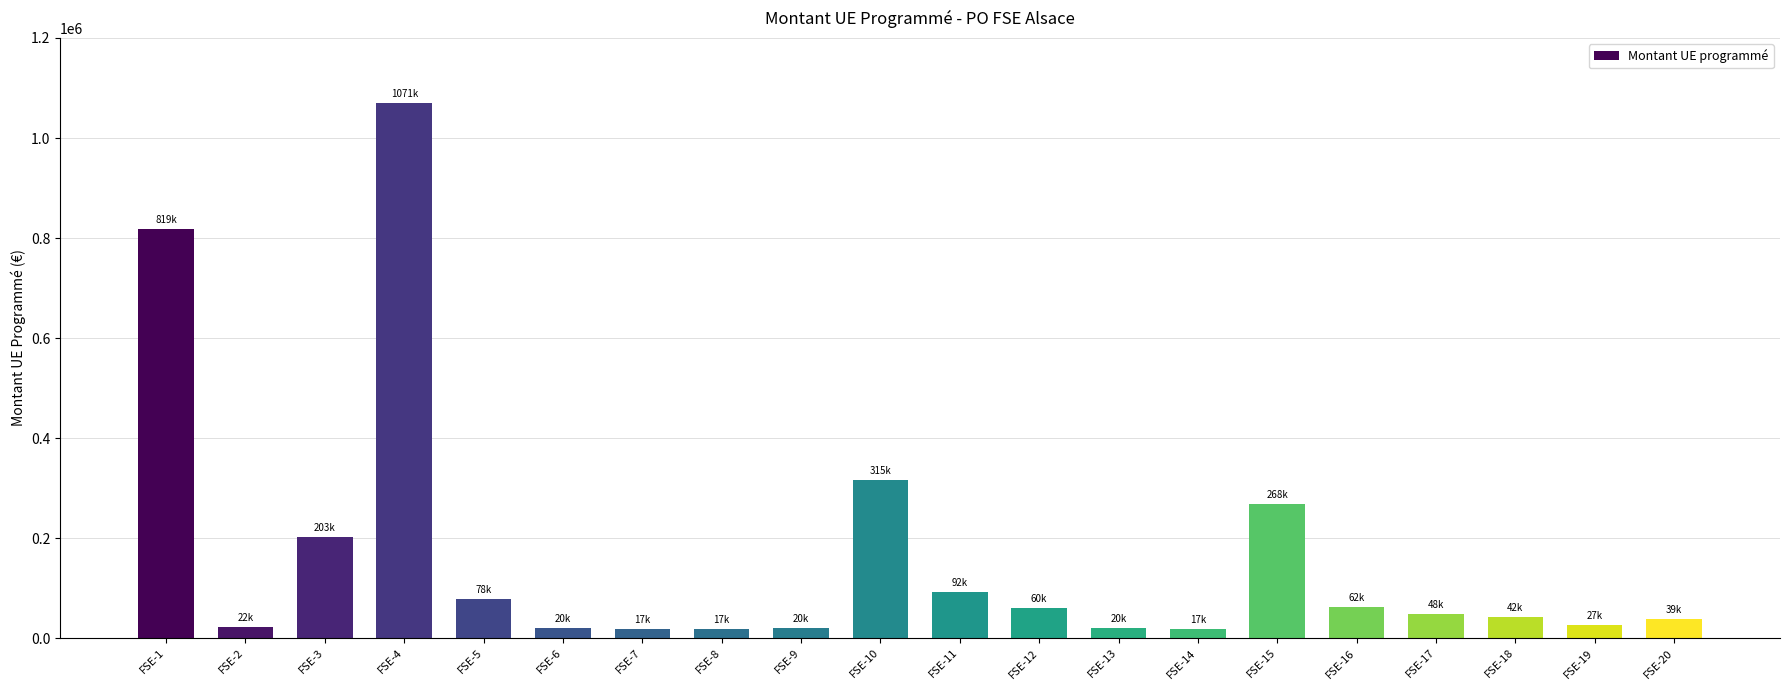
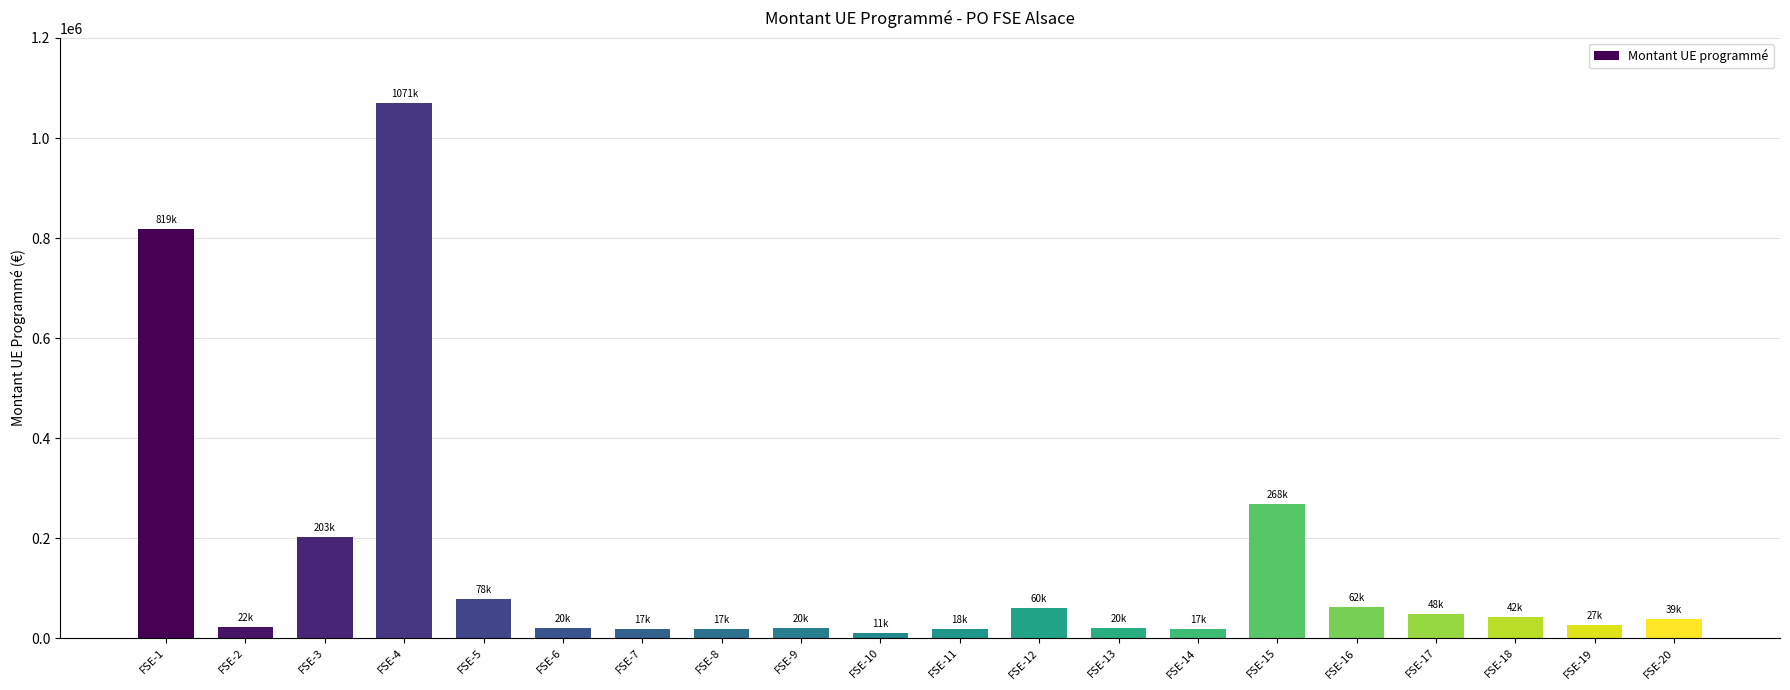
FSE-10: 315k -> 11k
FSE-11: 92k -> 18k
